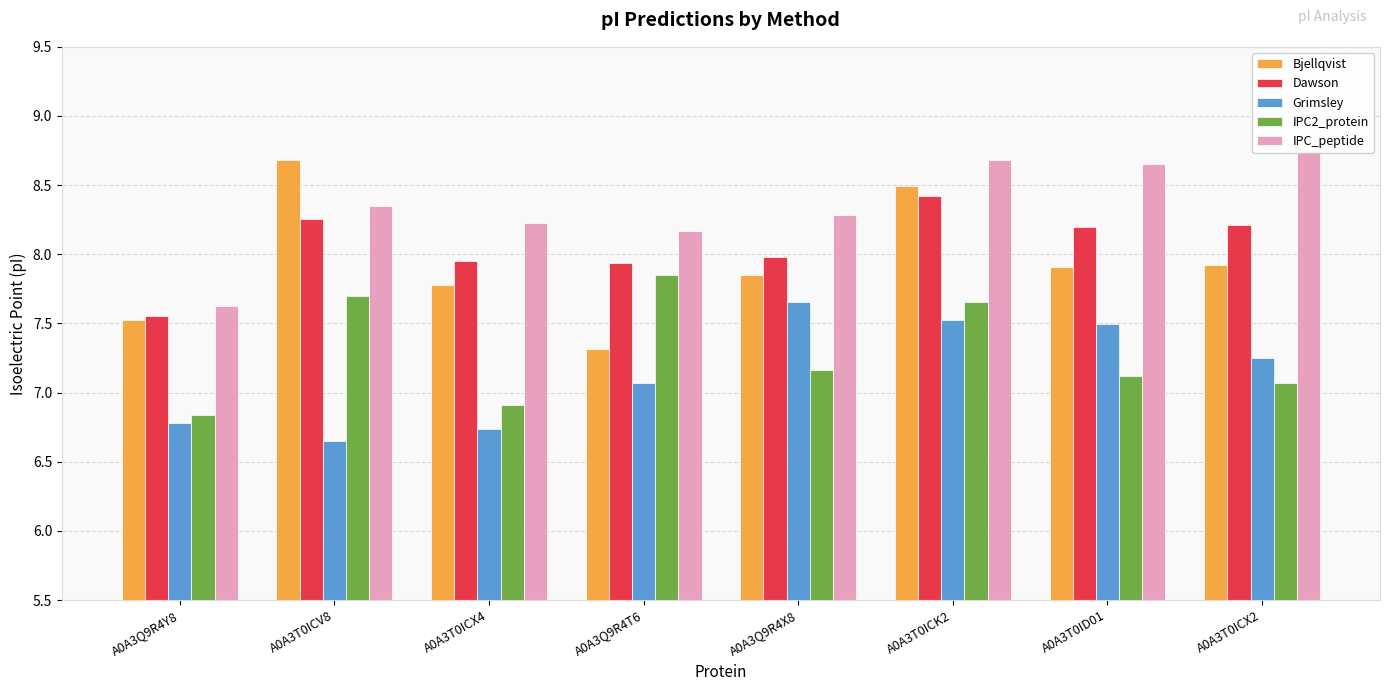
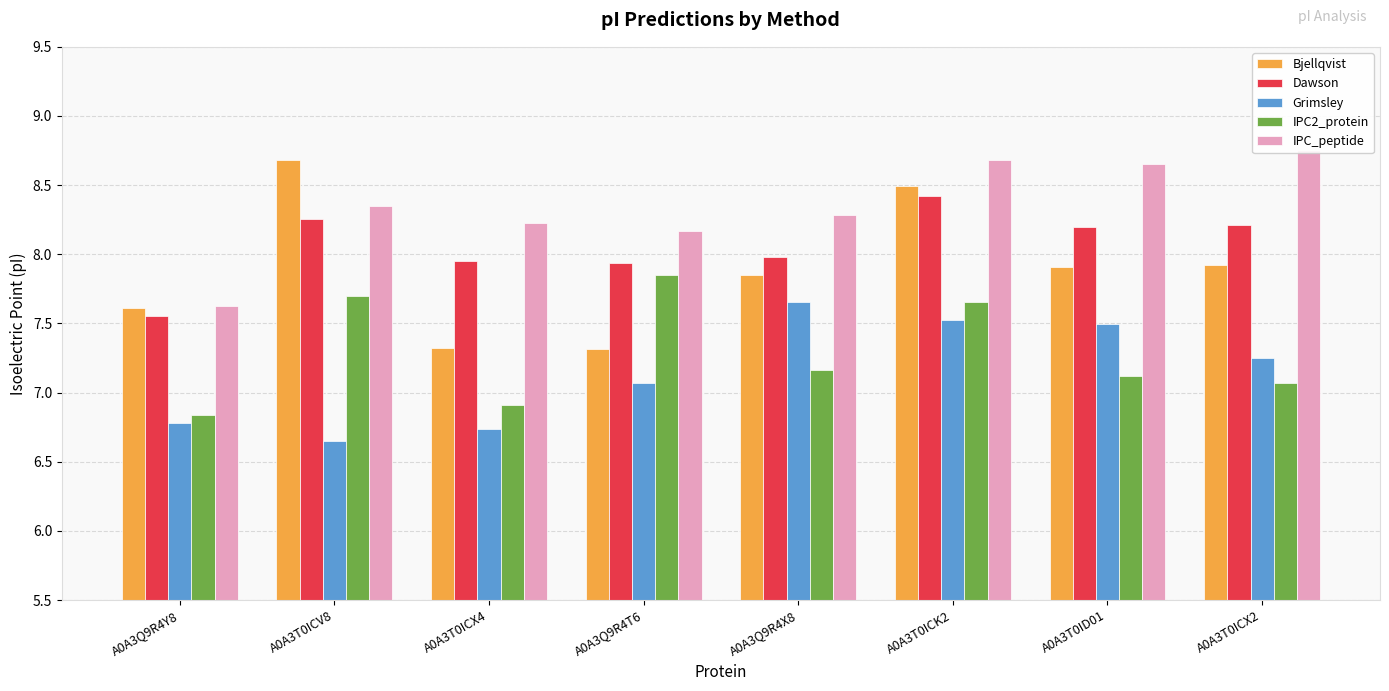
Bjellqvist, A0A3Q9R4Y8: 7.52 -> 7.61
Bjellqvist, A0A3T0ICX4: 7.78 -> 7.32
